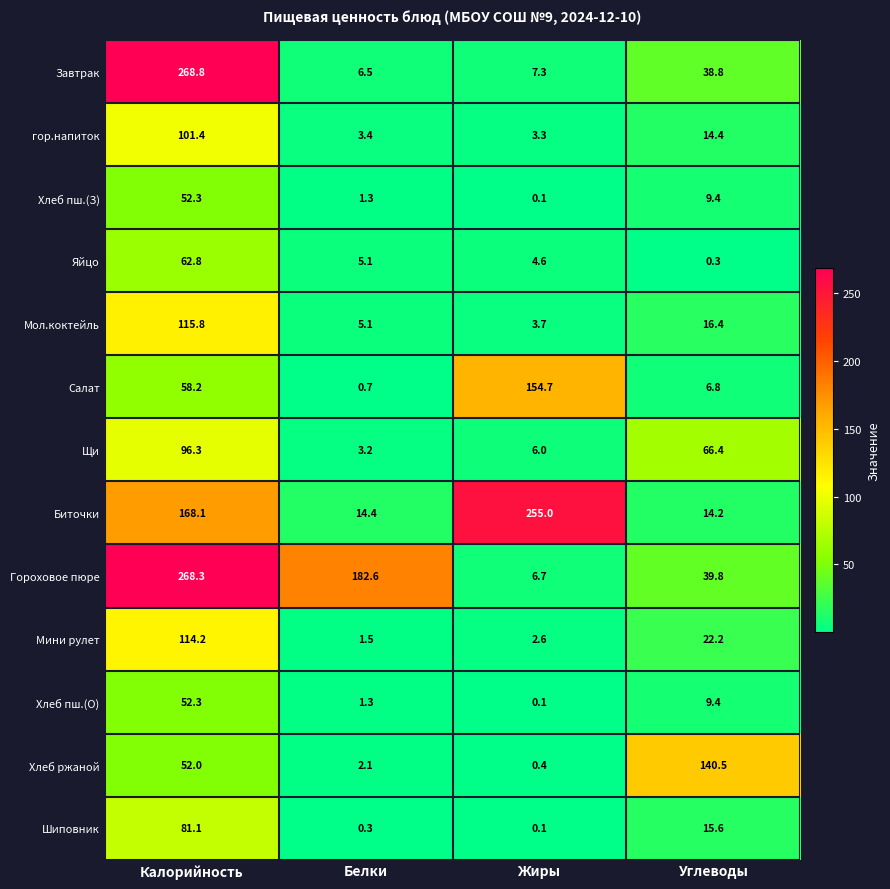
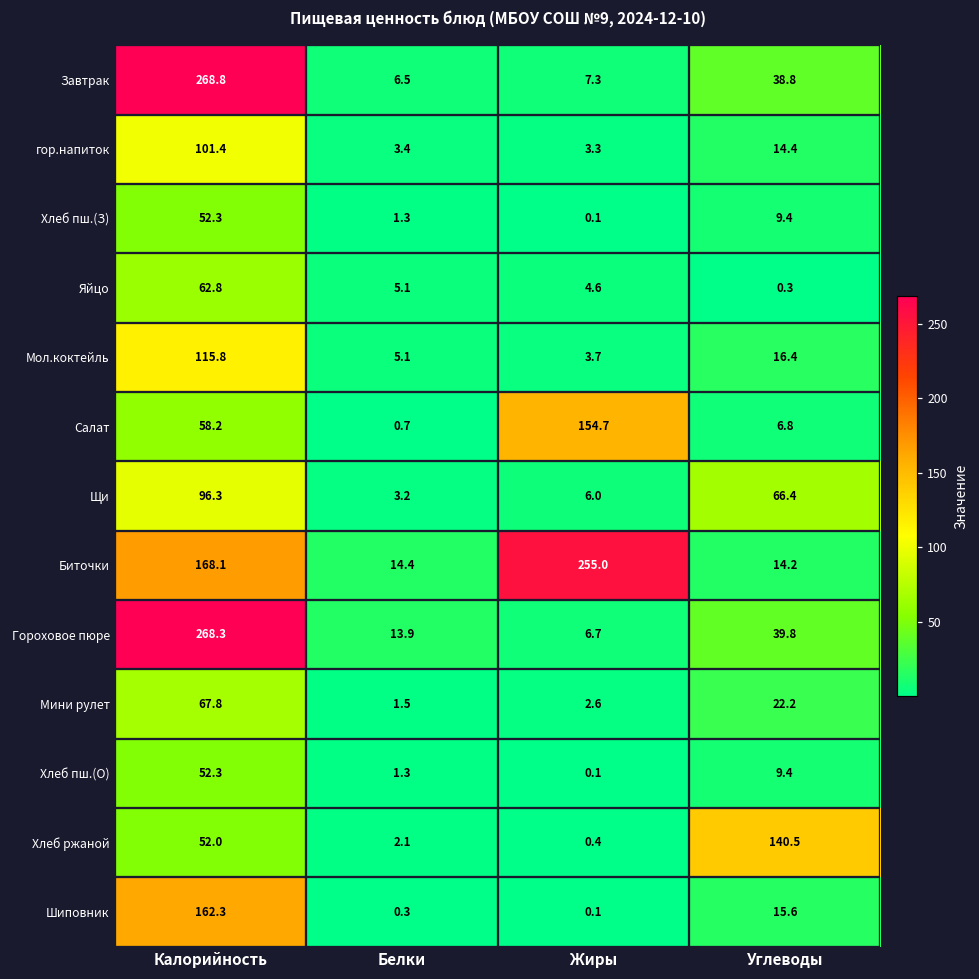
Гороховое пюре, Белки: 182.6 -> 13.9
Мини рулет, Калорийность: 114.2 -> 67.8
Шиповник, Калорийность: 81.1 -> 162.3
